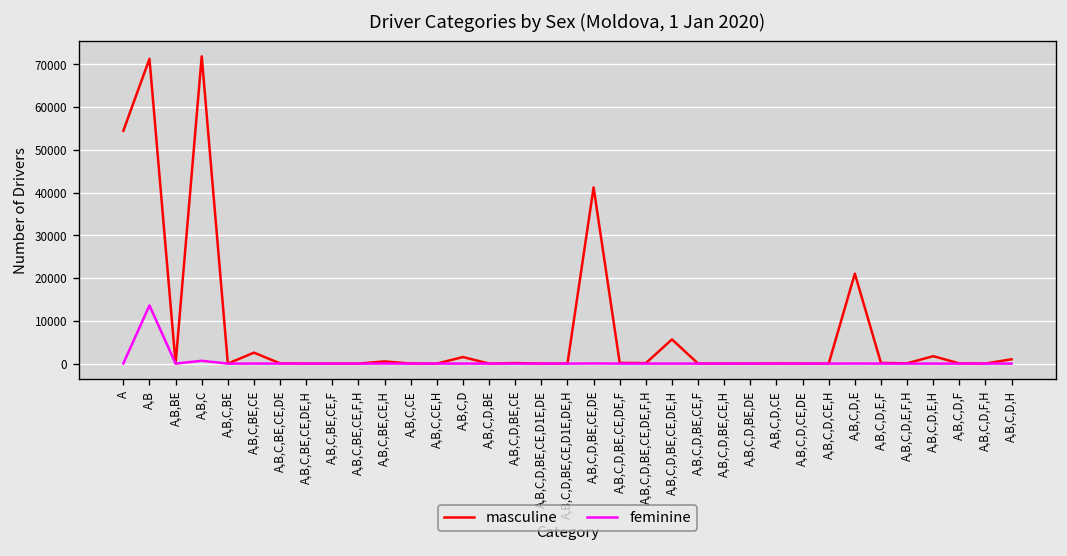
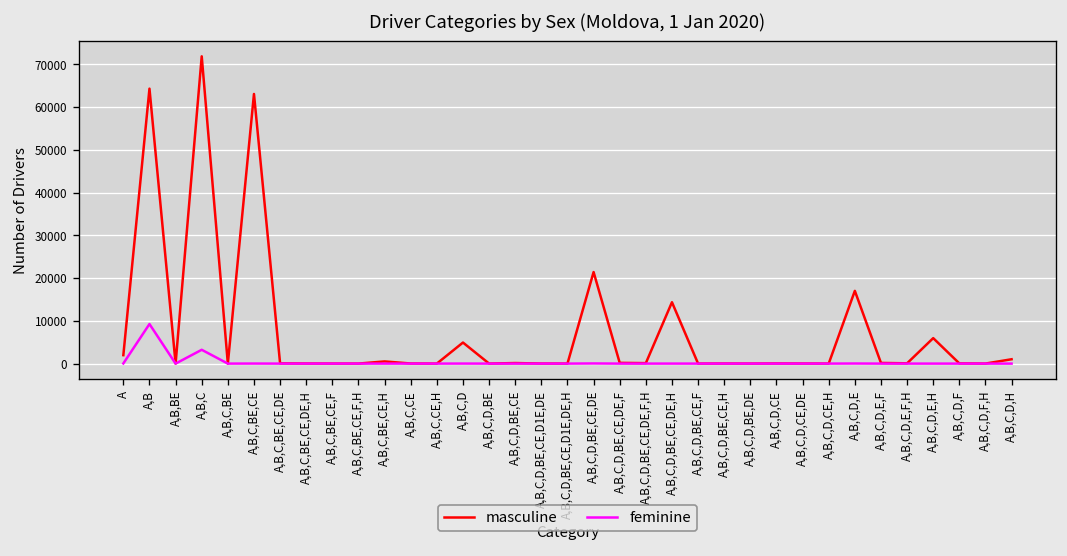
masculine, A: 54000 -> 2000
masculine, A,B: 71000 -> 64000
feminine, A,B: 14000 -> 9000
feminine, A,B,C: 1000 -> 3000
masculine, A,B,C,BE,CE: 3000 -> 63000
masculine, A,B,C,D: 2000 -> 5000
masculine, A,B,C,D,BE,CE,DE: 41000 -> 21000
masculine, A,B,C,D,BE,CE,DE,H: 6000 -> 14000
masculine, A,B,C,D,E: 21000 -> 17000
masculine, A,B,C,D,E,H: 2000 -> 6000
